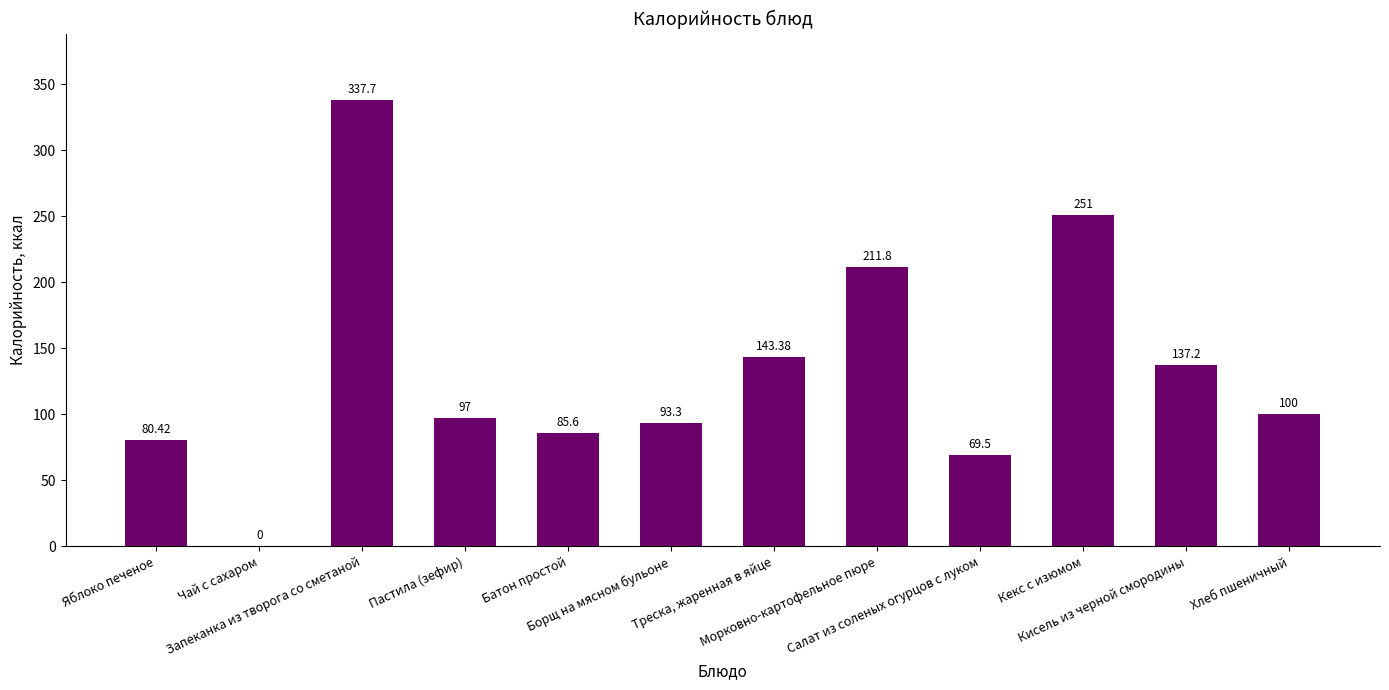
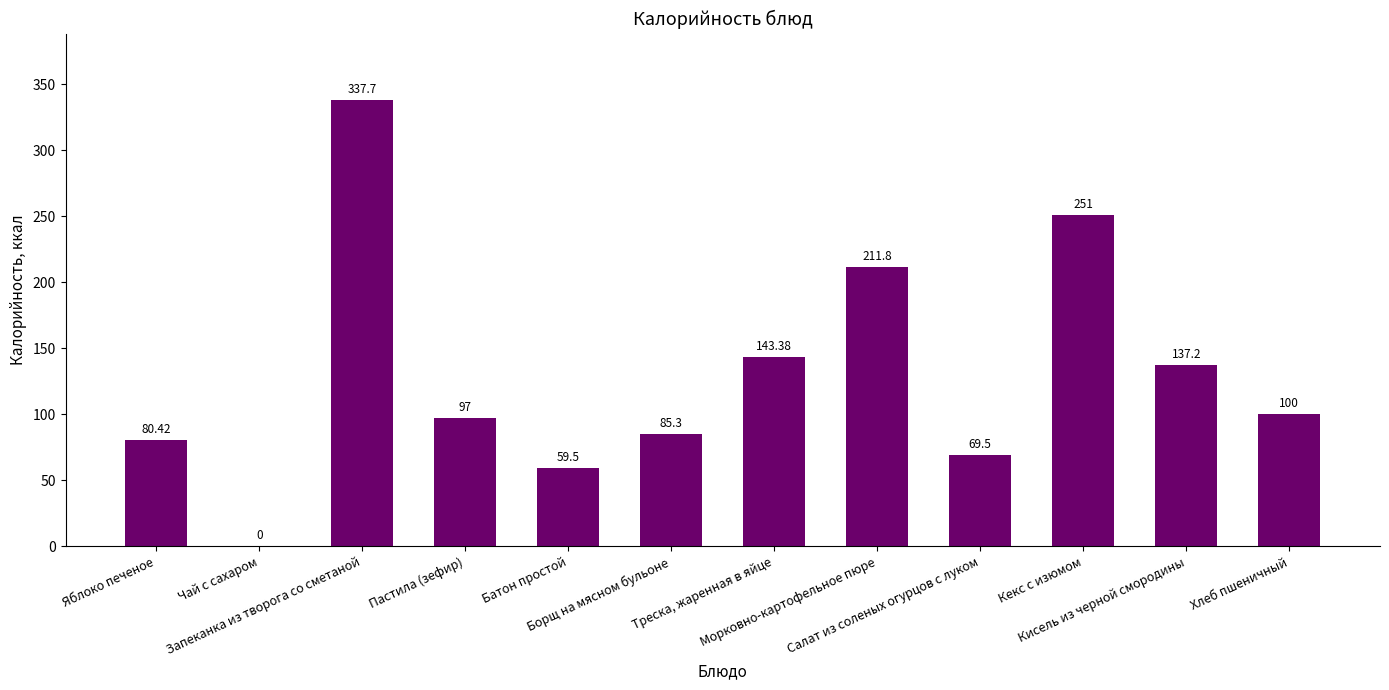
Батон простой: 85.6 -> 59.5
Борщ на мясном бульоне: 93.3 -> 85.3
